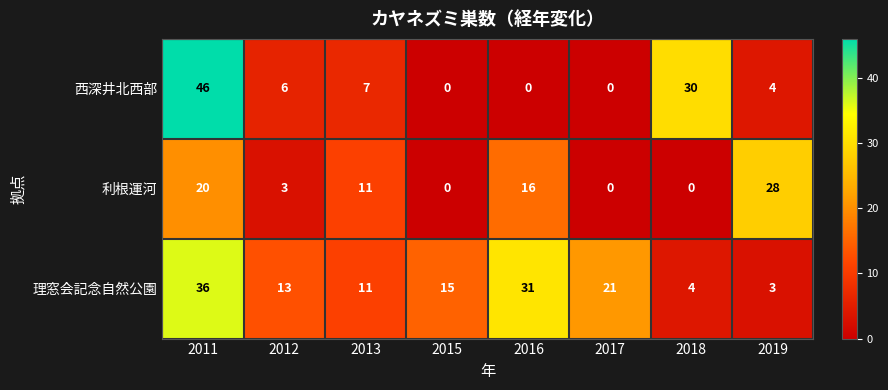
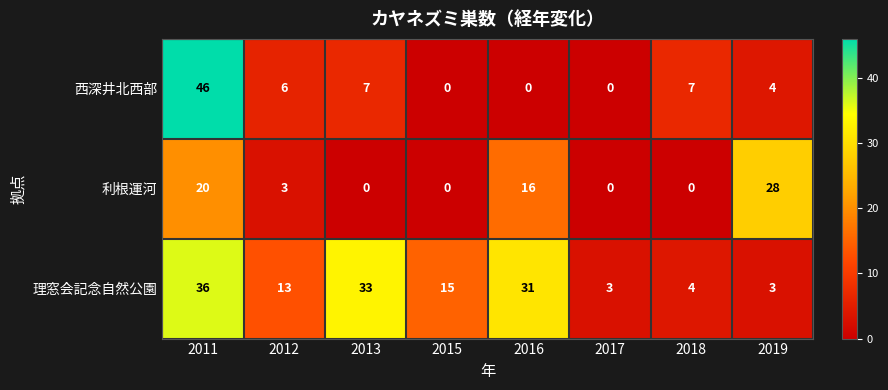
西深井北西部, 2018: 30 -> 7
利根運河, 2013: 11 -> 0
理窓会記念自然公園, 2013: 11 -> 33
理窓会記念自然公園, 2017: 21 -> 3
